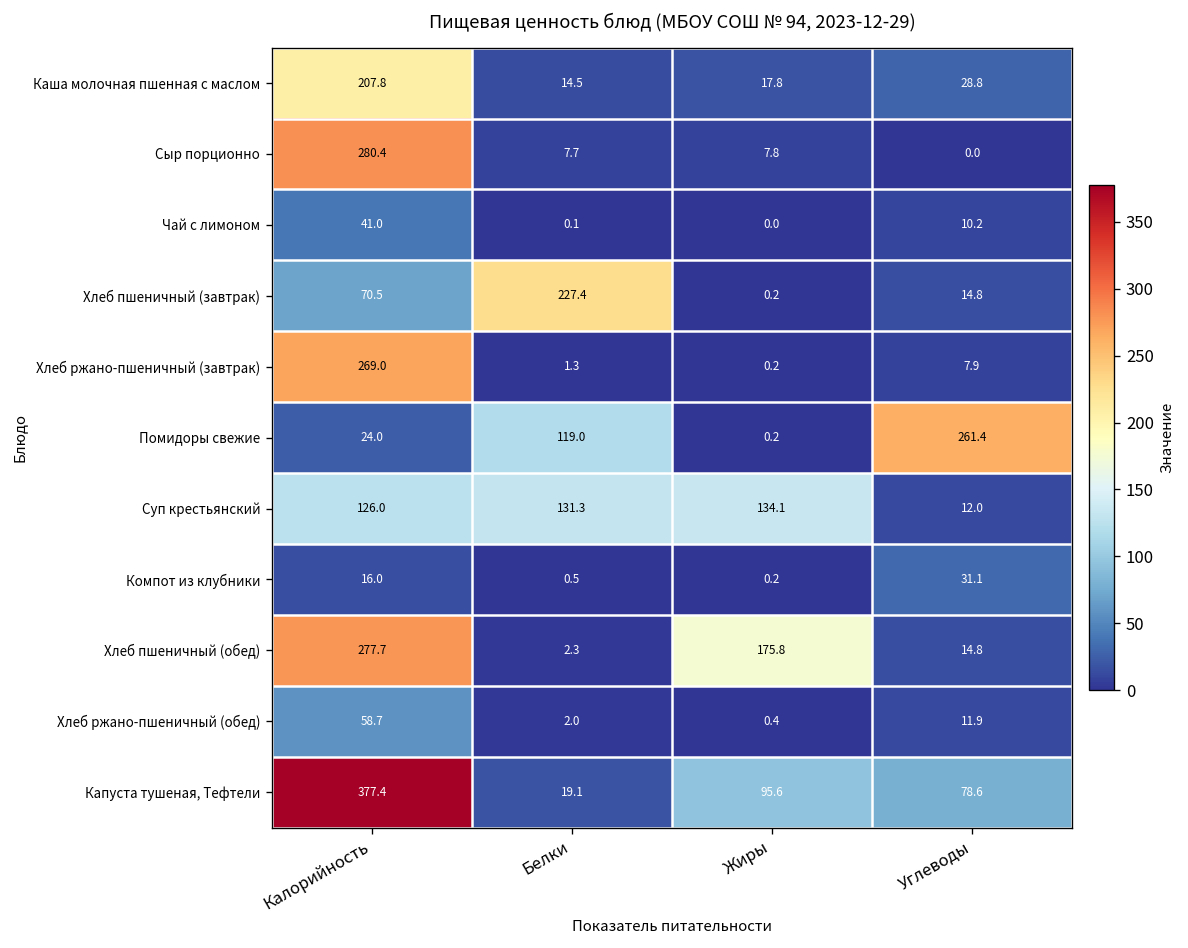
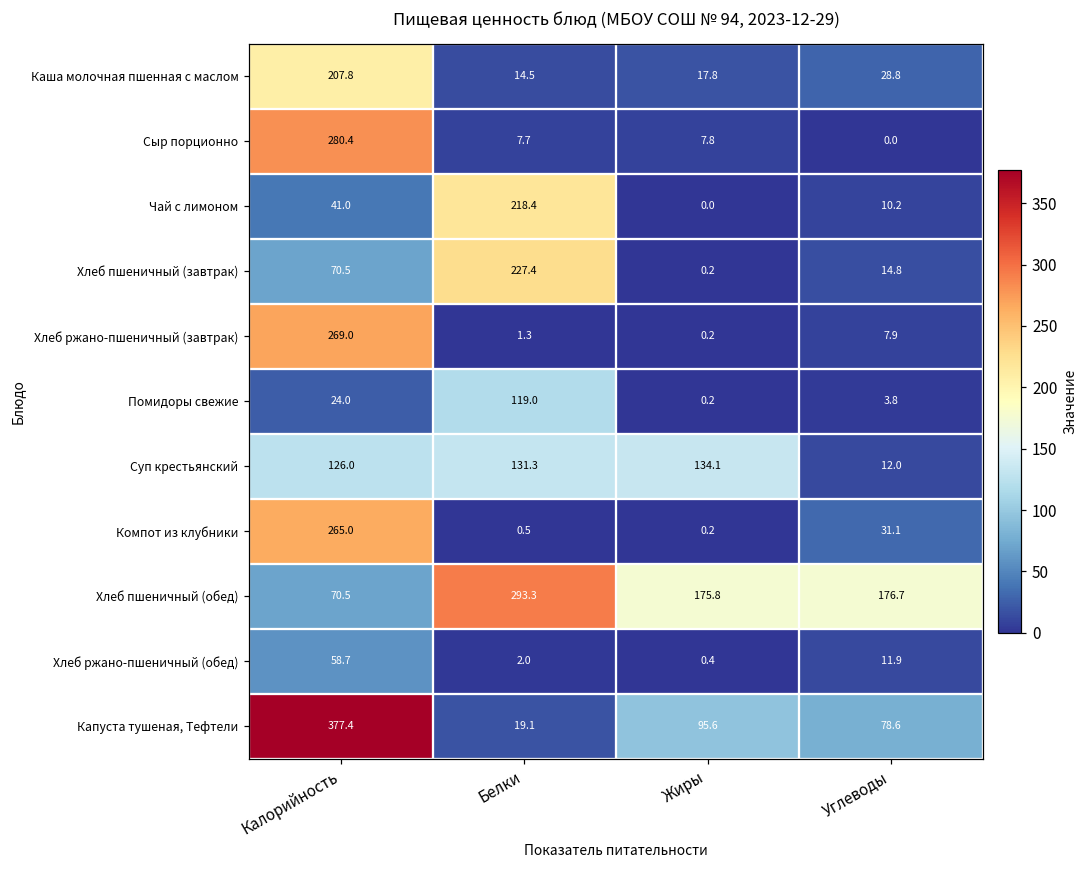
Чай с лимоном, Белки: 0.1 -> 218.4
Помидоры свежие, Углеводы: 261.4 -> 3.8
Компот из клубники, Калорийность: 16.0 -> 265.0
Хлеб пшеничный (обед), Калорийность: 277.7 -> 70.5
Хлеб пшеничный (обед), Белки: 2.3 -> 293.3
Хлеб пшеничный (обед), Углеводы: 14.8 -> 176.7
